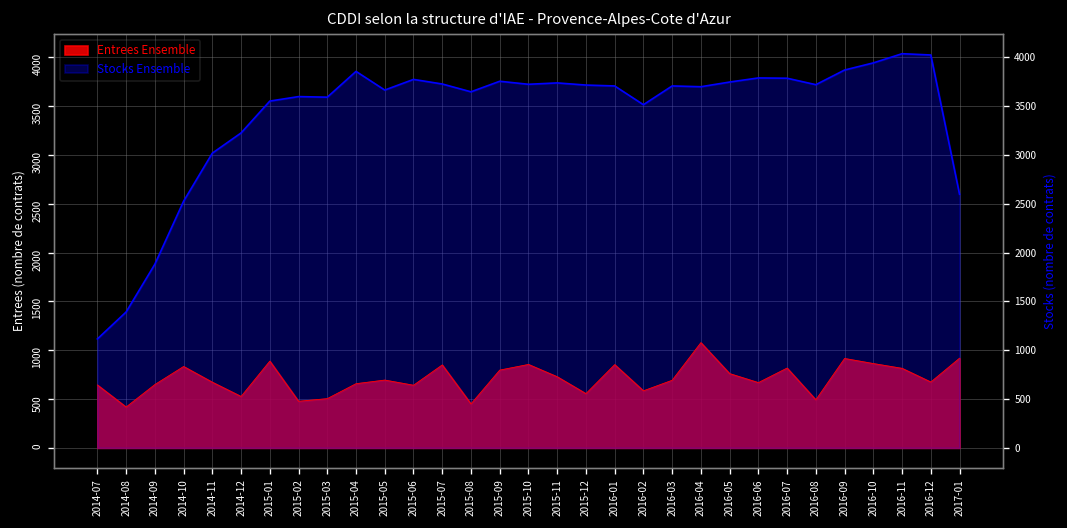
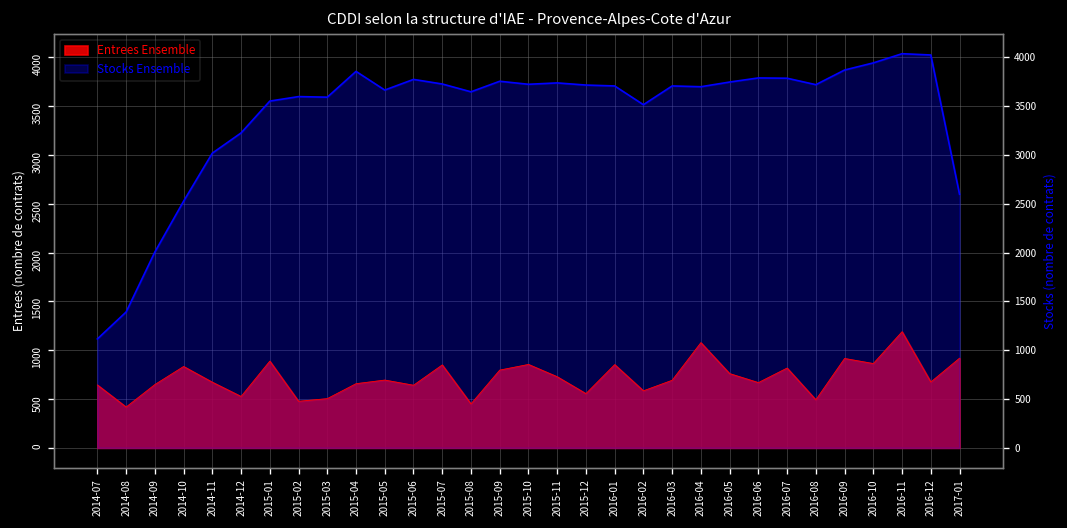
Stocks Ensemble, 2014-09: 1900 -> 2000
Entrees Ensemble, 2016-11: 800 -> 1200
